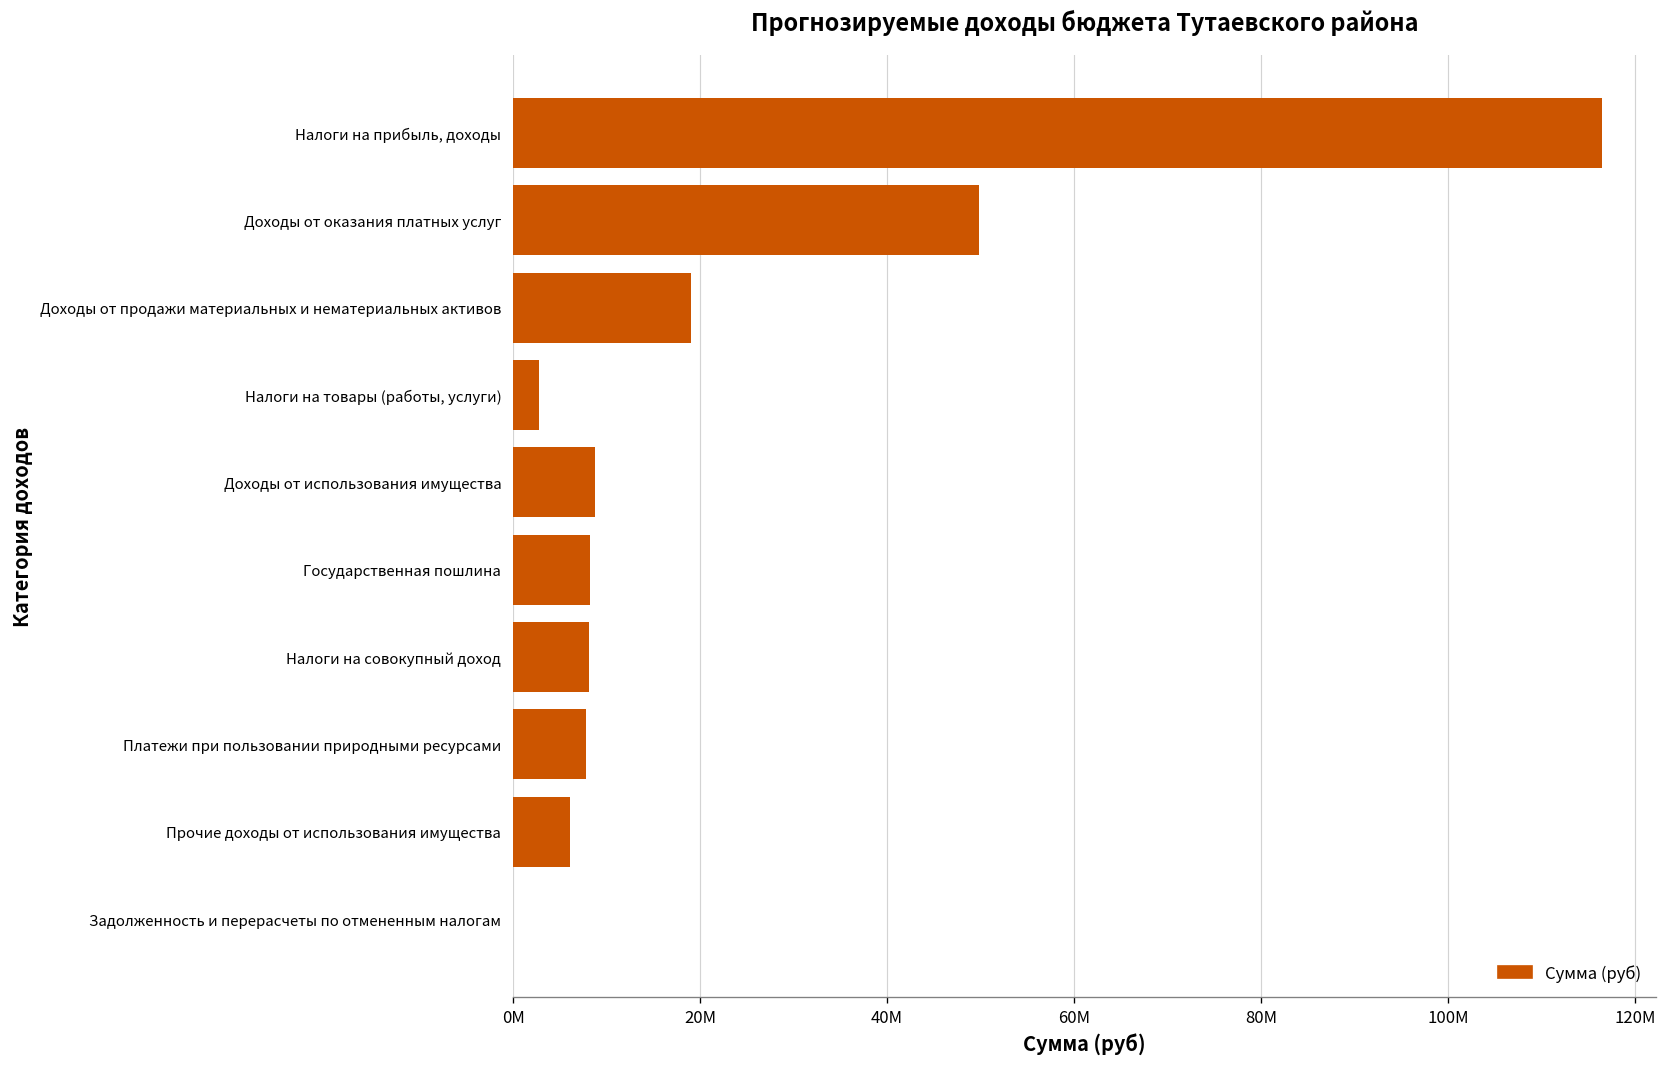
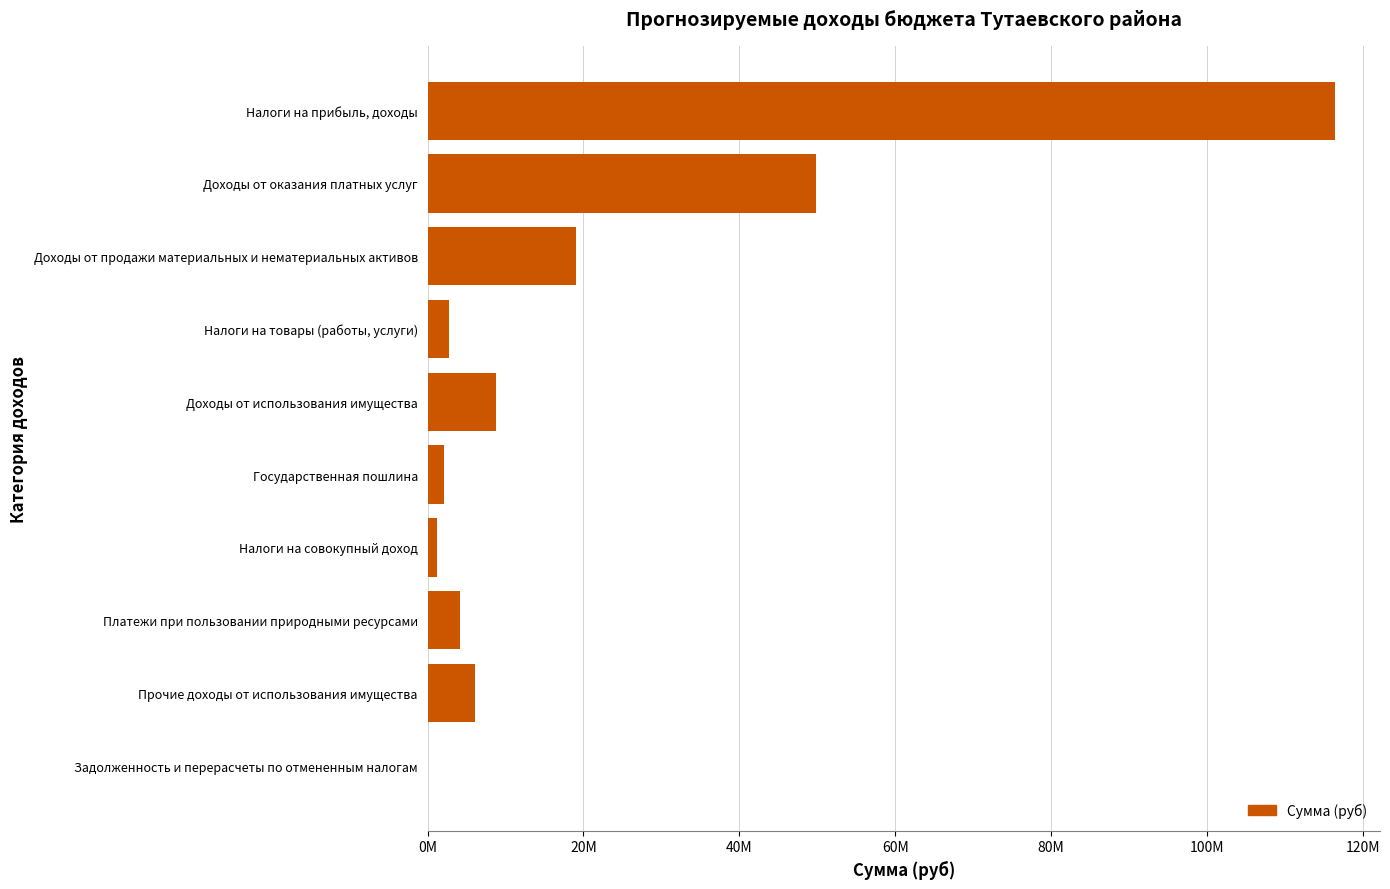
Государственная пошлина: 8000000 -> 2000000
Налоги на совокупный доход: 8000000 -> 1000000
Платежи при пользовании природными ресурсами: 8000000 -> 4000000
